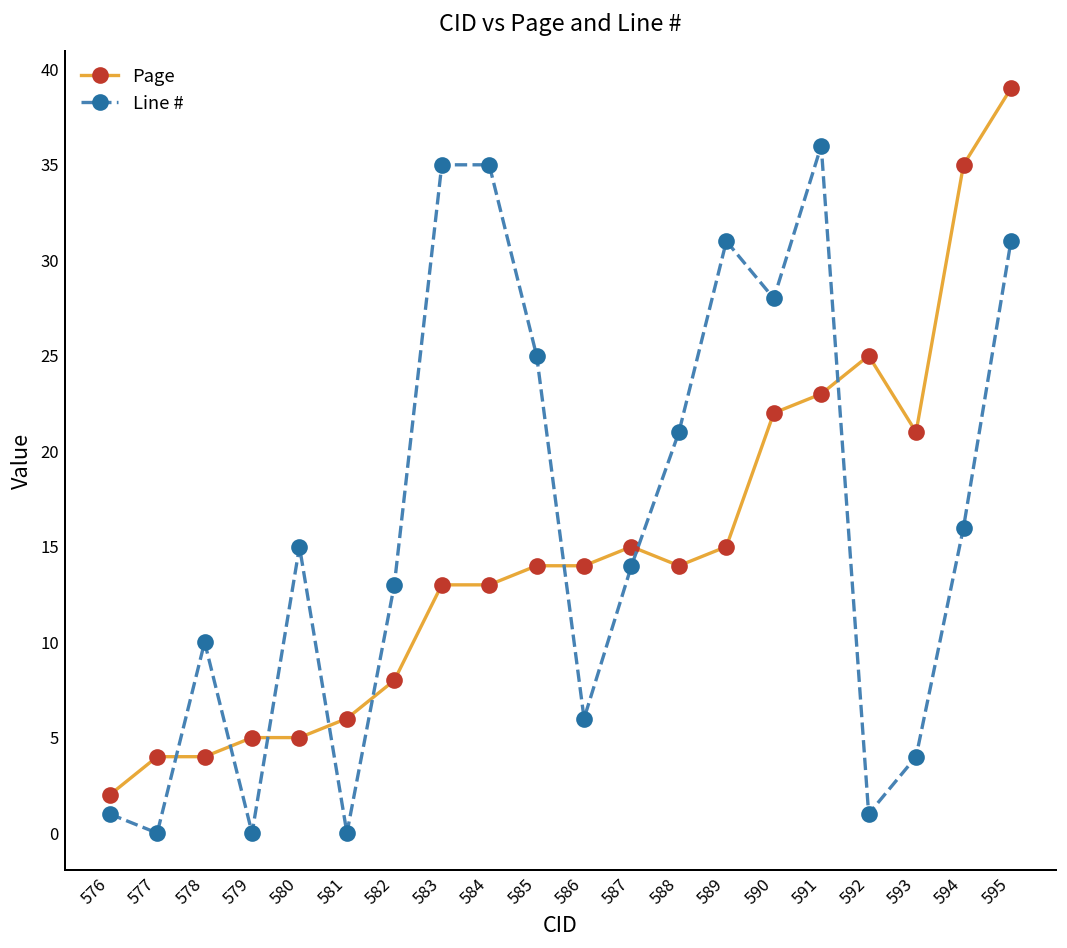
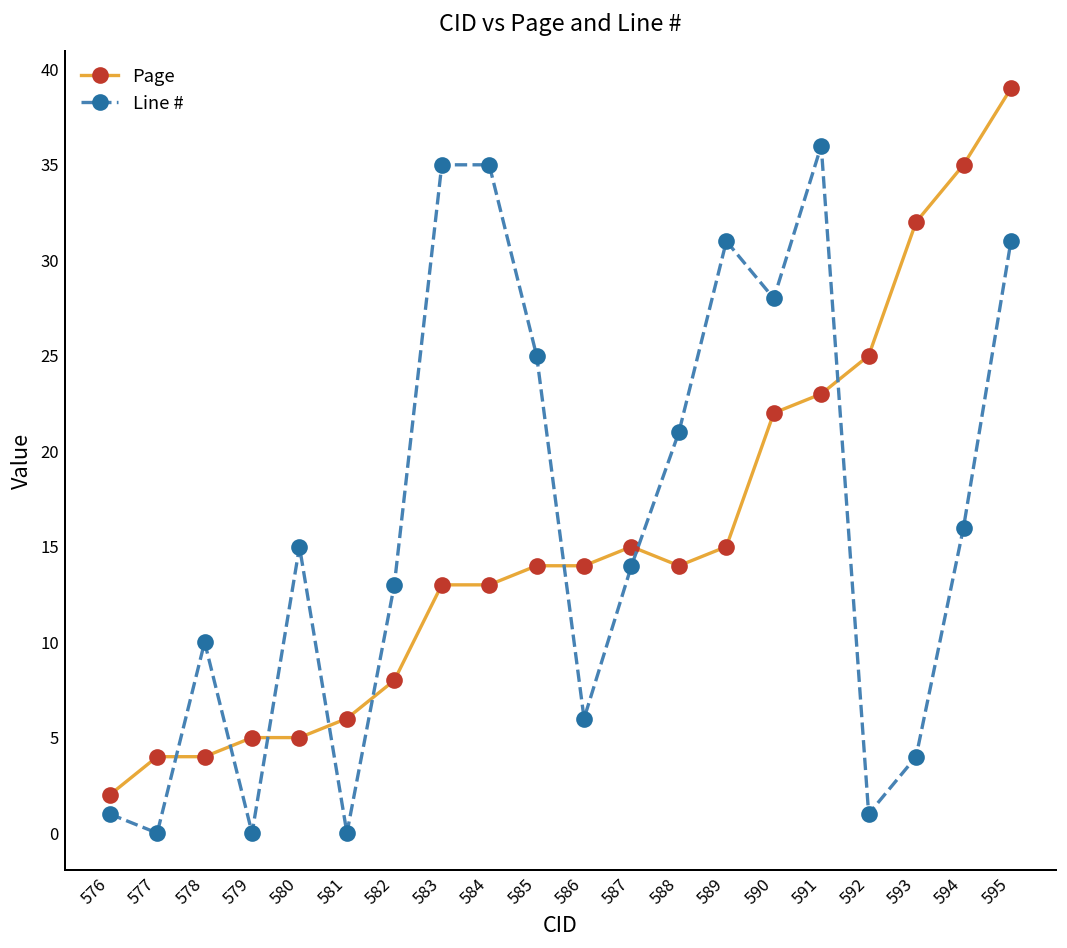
Page, 593: 21 -> 32
